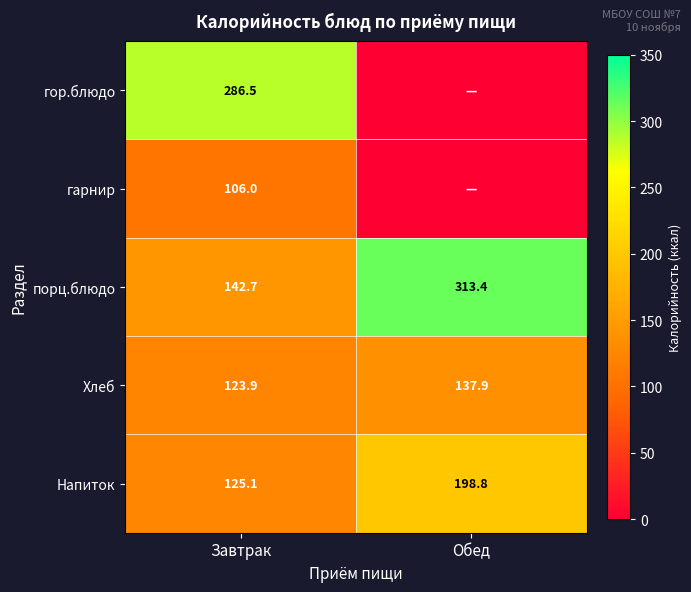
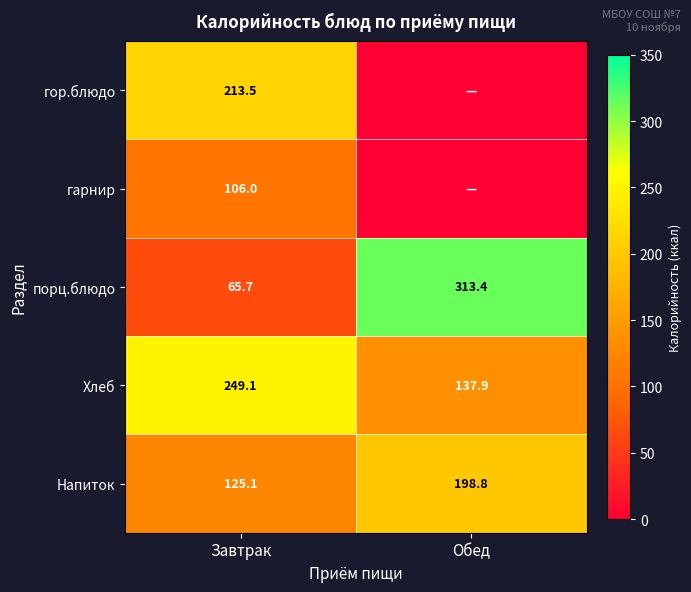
гор.блюдо, Завтрак: 286.5 -> 213.5
порц.блюдо, Завтрак: 142.7 -> 65.7
Хлеб, Завтрак: 123.9 -> 249.1
